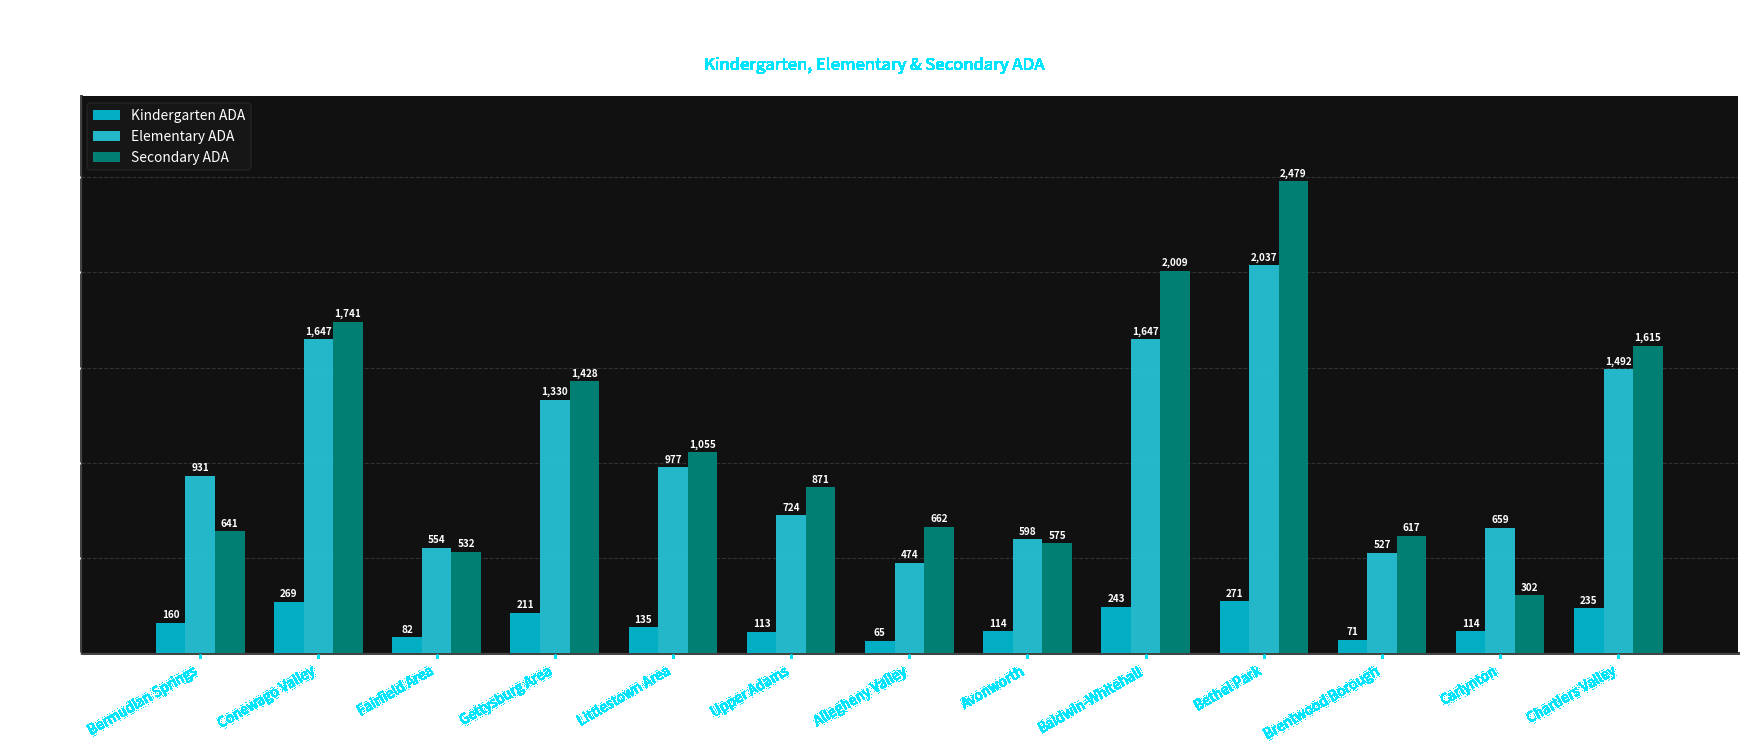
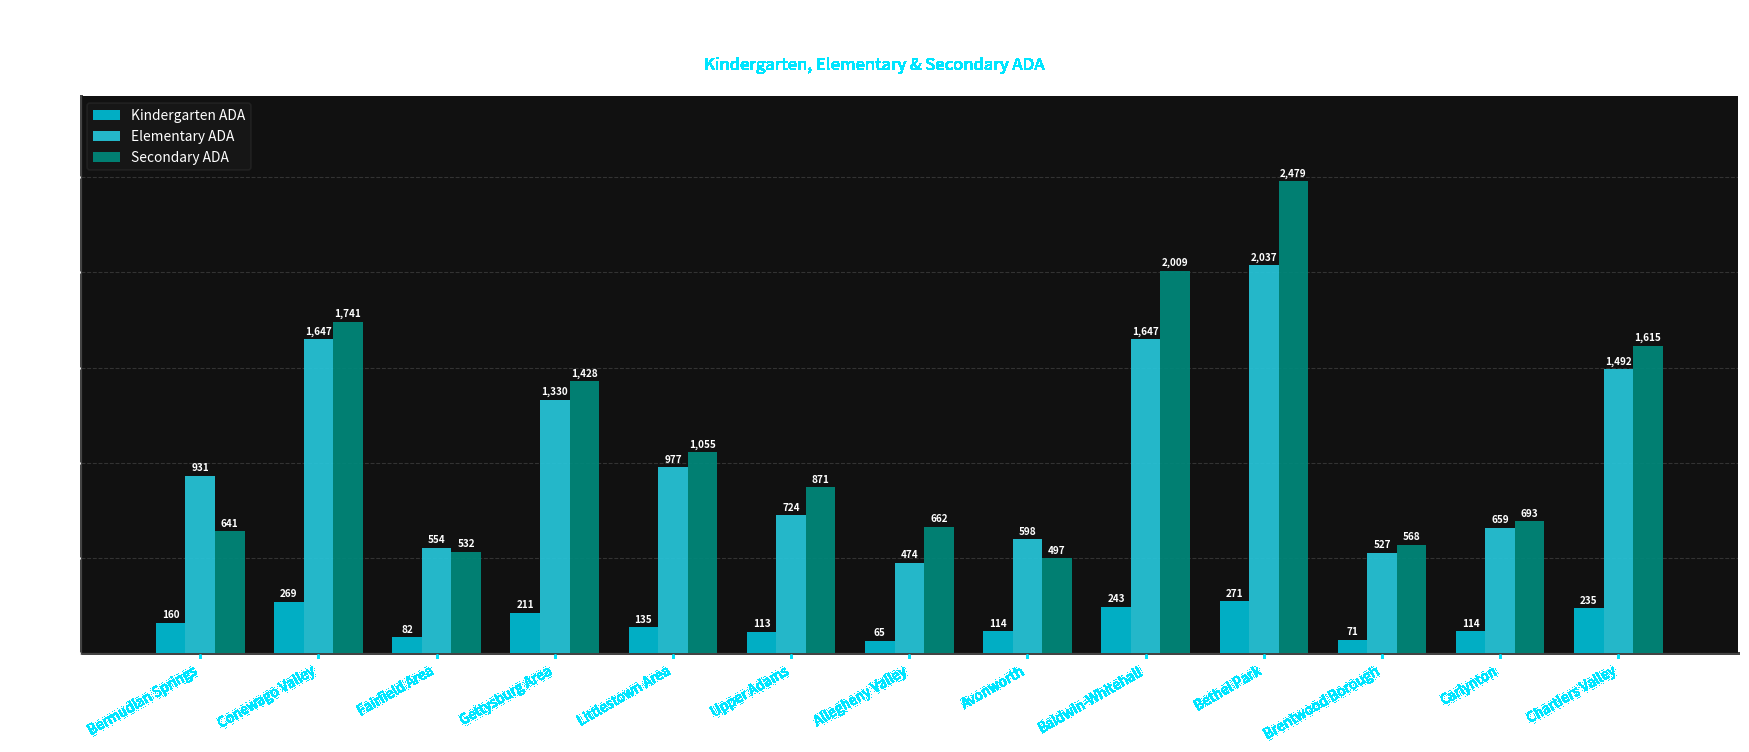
Secondary ADA, Avonworth: 575 -> 497
Secondary ADA, Brentwood Borough: 617 -> 568
Secondary ADA, Carlynton: 302 -> 693
